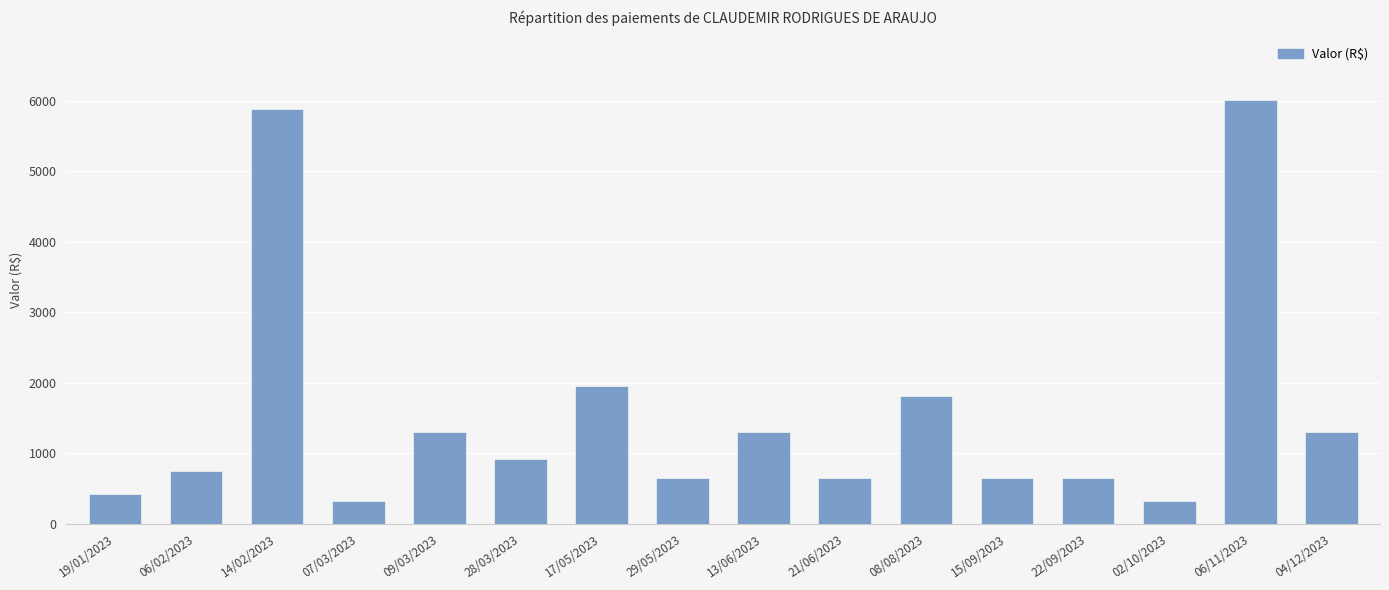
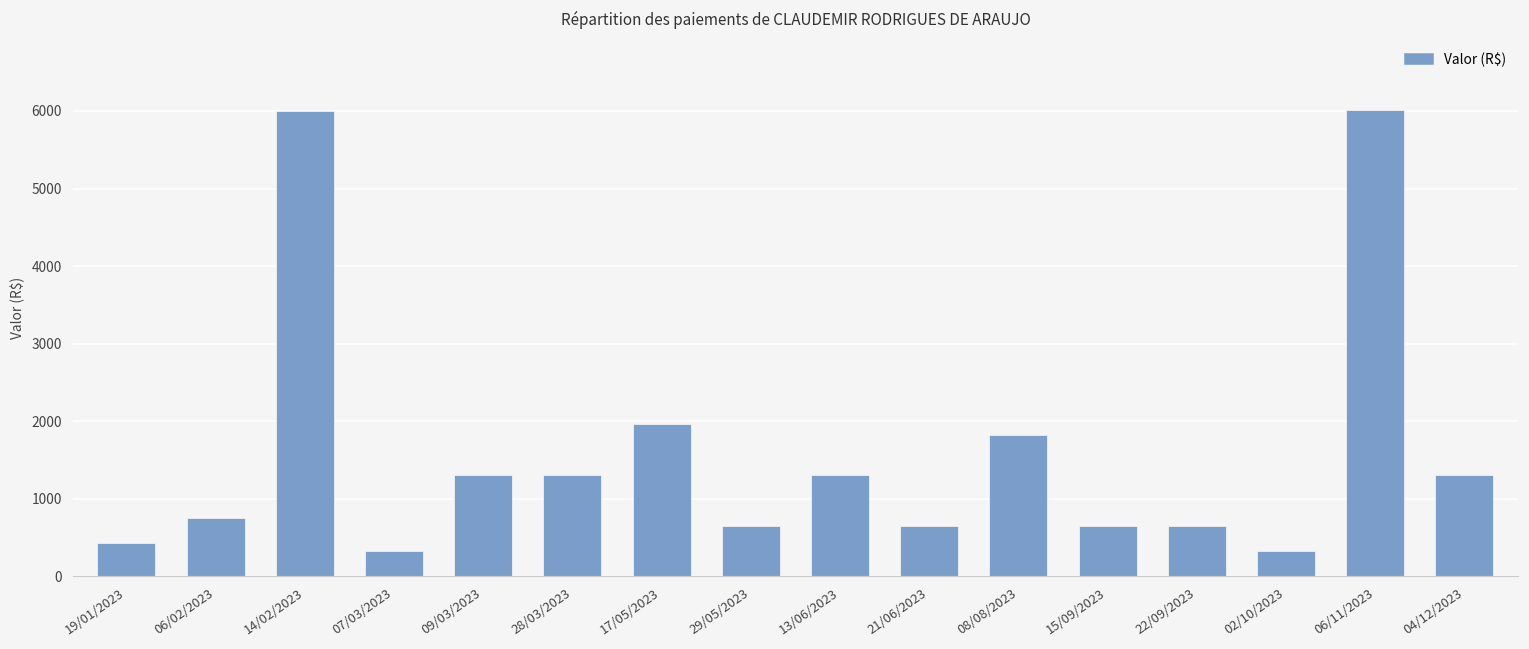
14/02/2023: 5900 -> 6000
28/03/2023: 900 -> 1300
